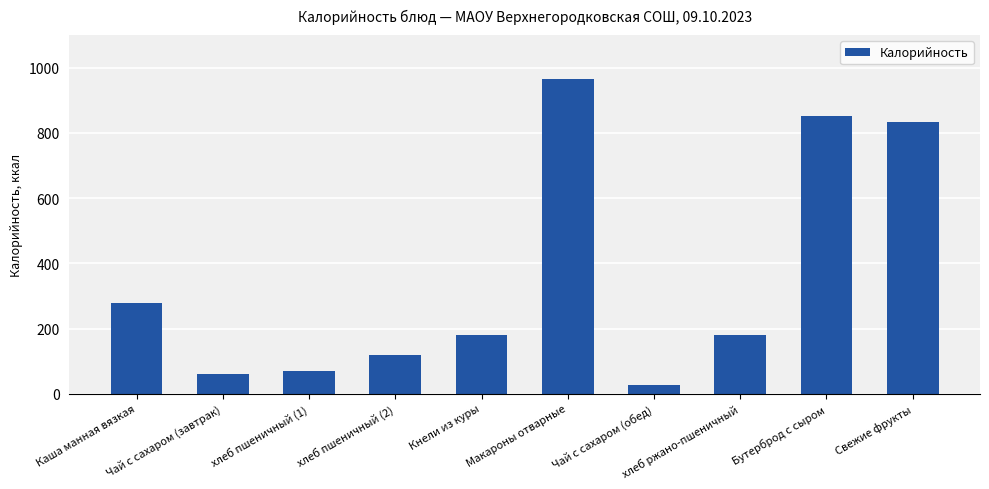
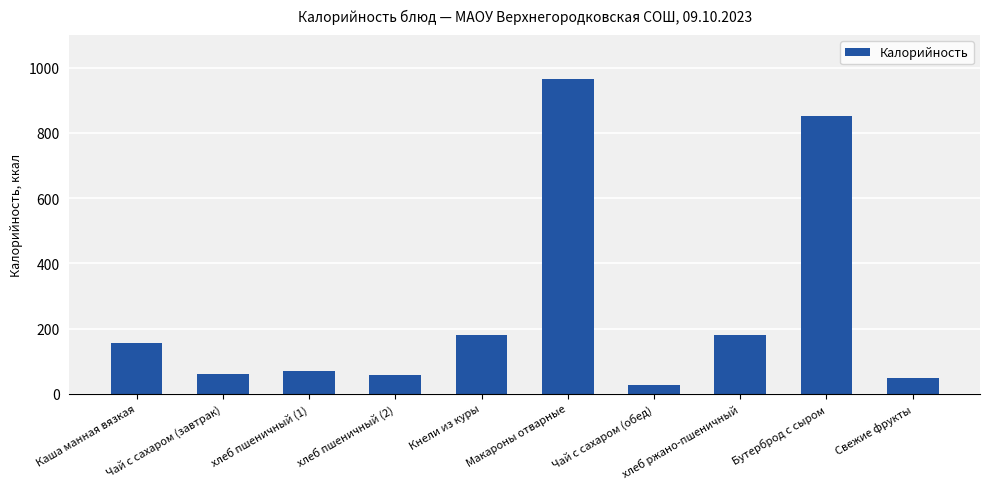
Каша манная вязкая: 280 -> 160
хлеб пшеничный (2): 120 -> 60
Свежие фрукты: 830 -> 50
